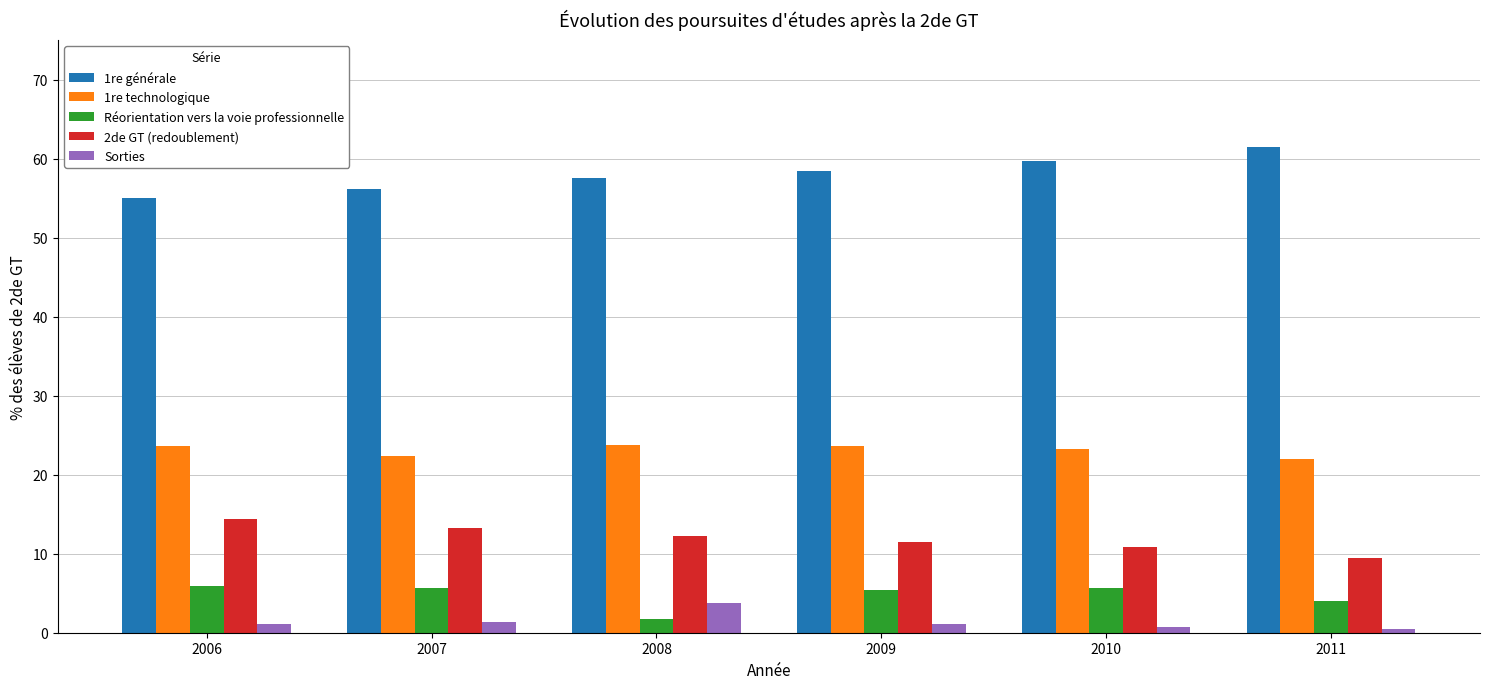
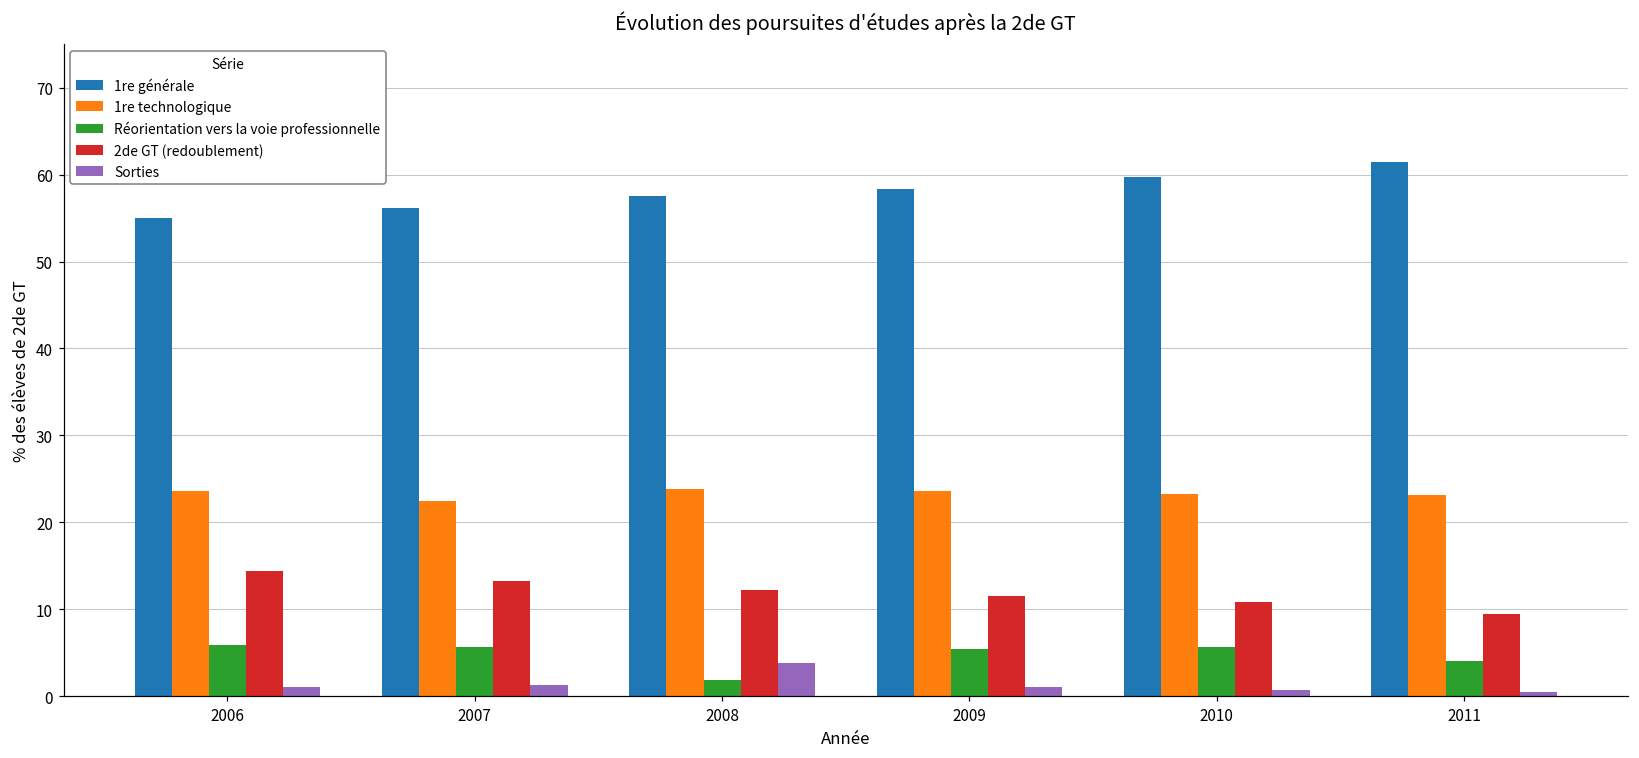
1re technologique, 2011: 22 -> 23
